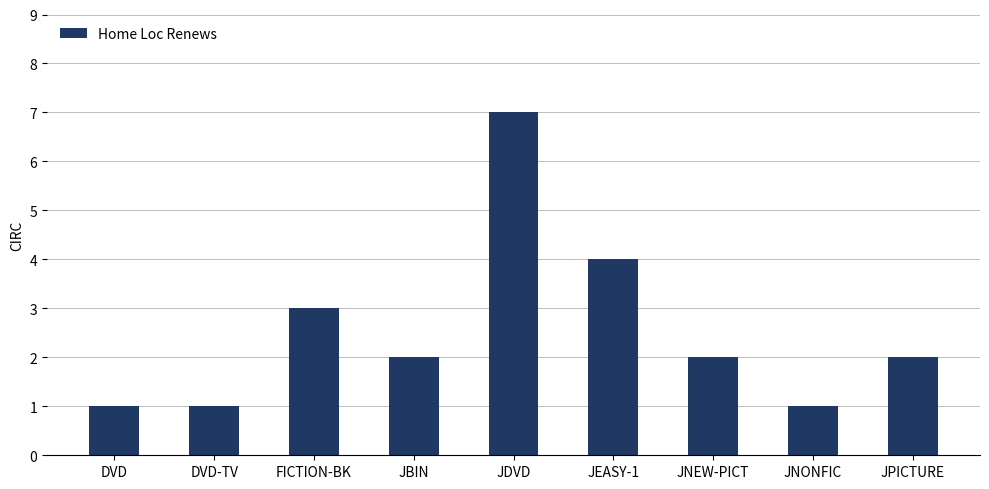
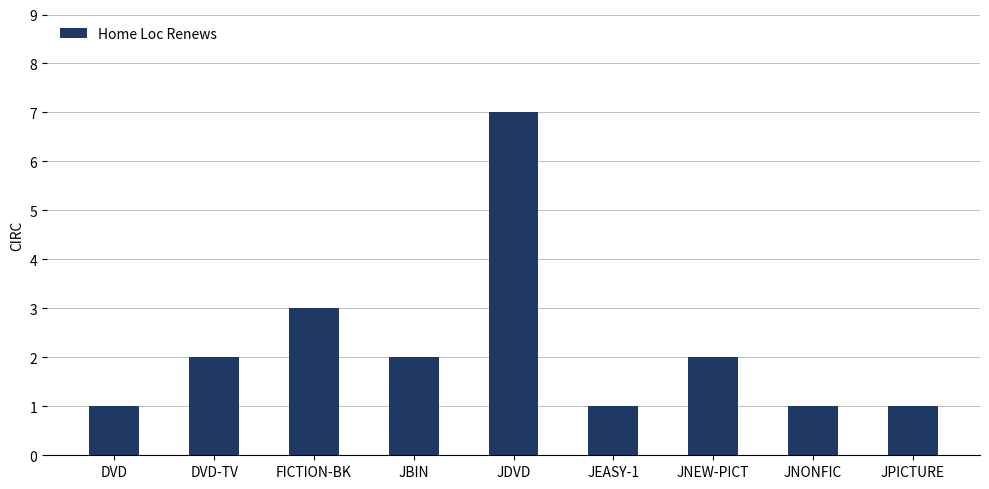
DVD-TV: 1 -> 2
JEASY-1: 4 -> 1
JPICTURE: 2 -> 1
